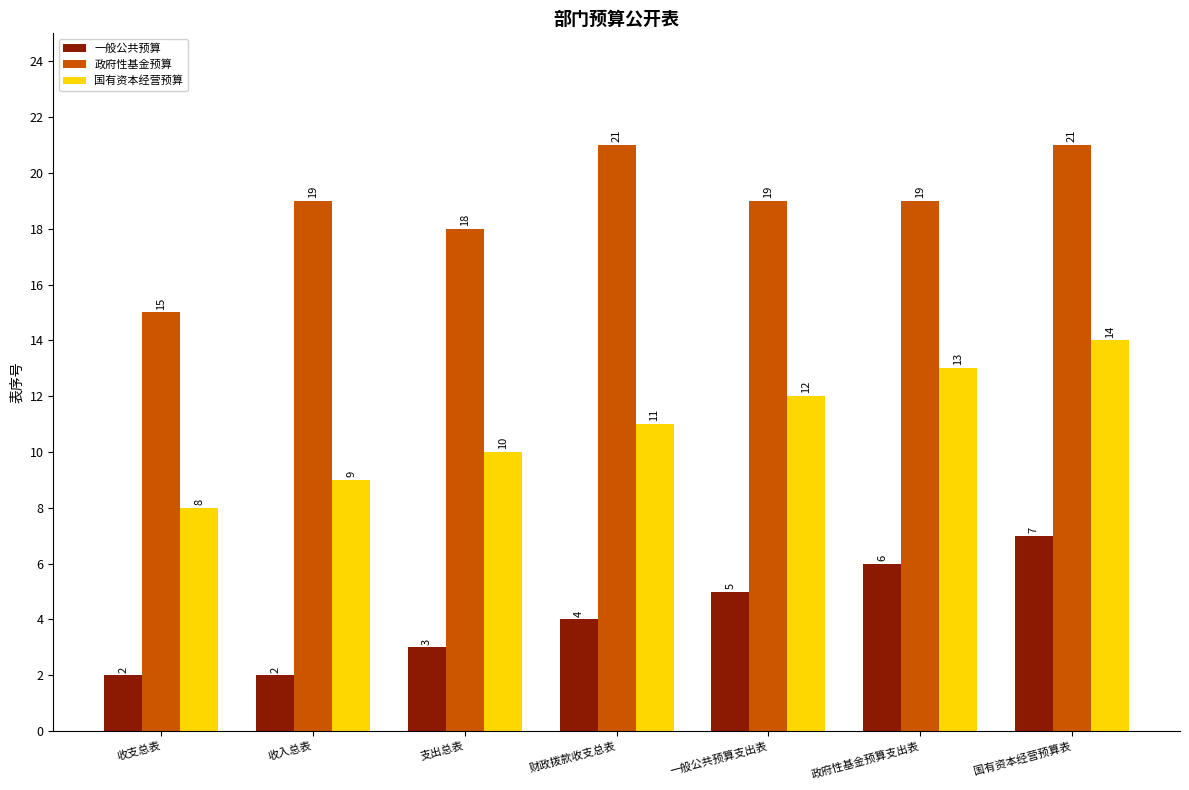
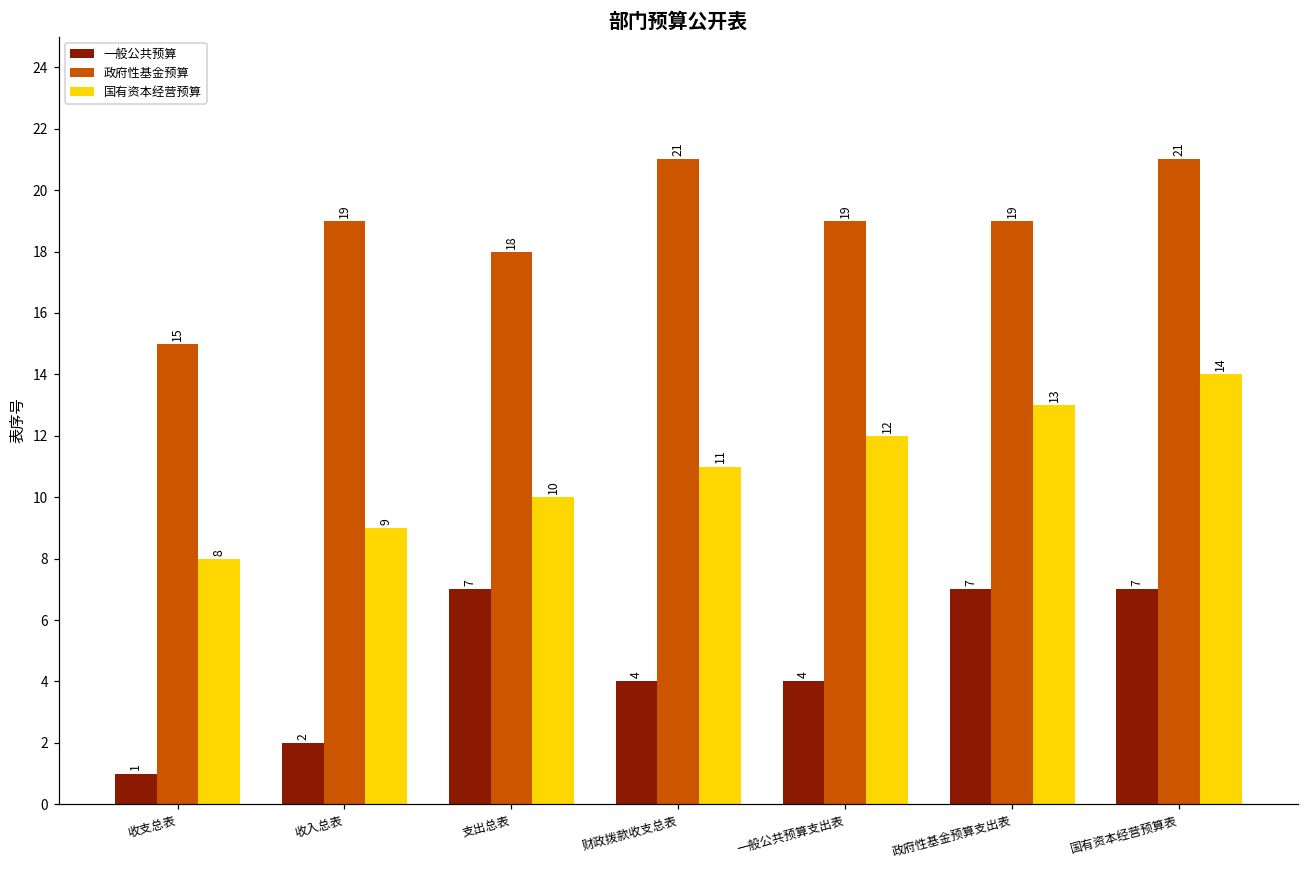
一般公共预算, 收支总表: 2 -> 1
一般公共预算, 支出总表: 3 -> 7
一般公共预算, 一般公共预算支出表: 5 -> 4
一般公共预算, 政府性基金预算支出表: 6 -> 7
